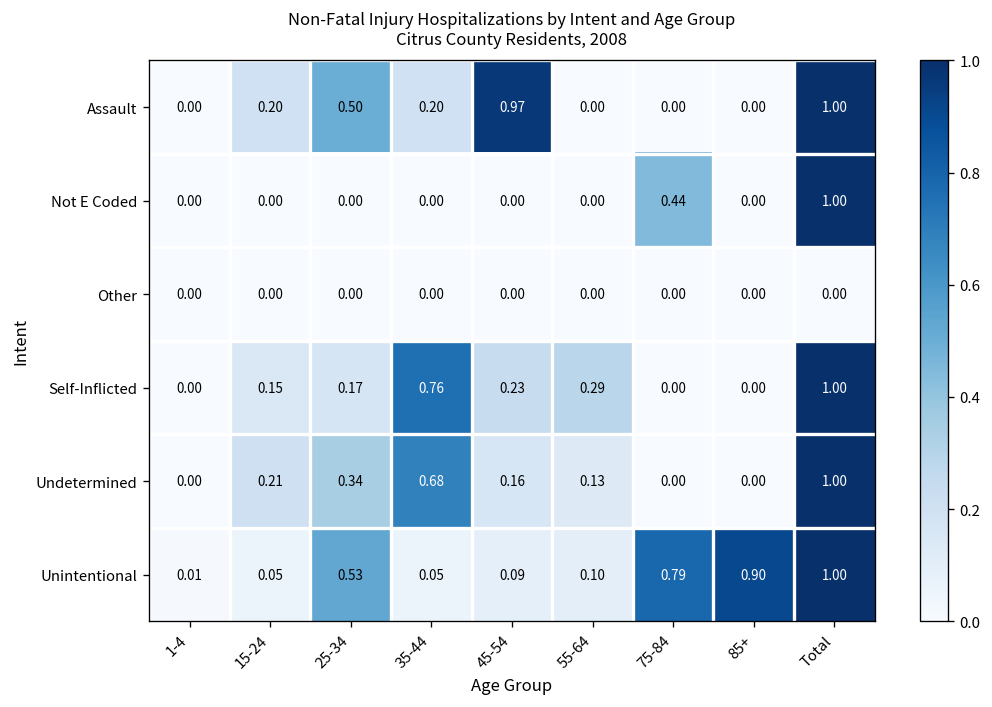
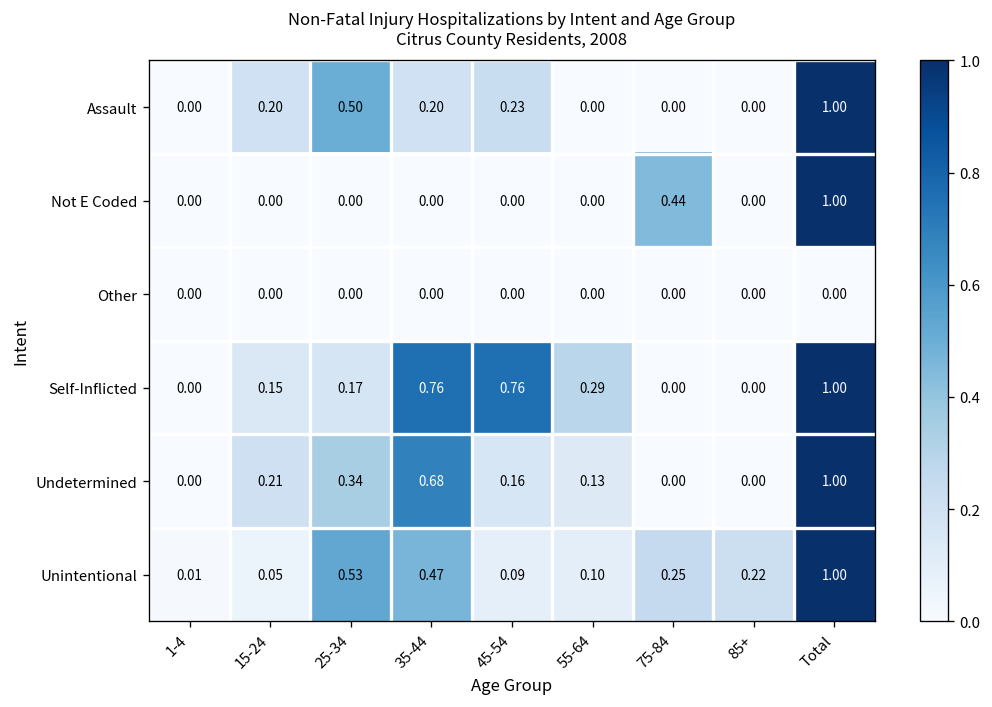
Assault, 45-54: 0.97 -> 0.23
Self-Inflicted, 45-54: 0.23 -> 0.76
Unintentional, 35-44: 0.05 -> 0.47
Unintentional, 75-84: 0.79 -> 0.25
Unintentional, 85+: 0.90 -> 0.22
